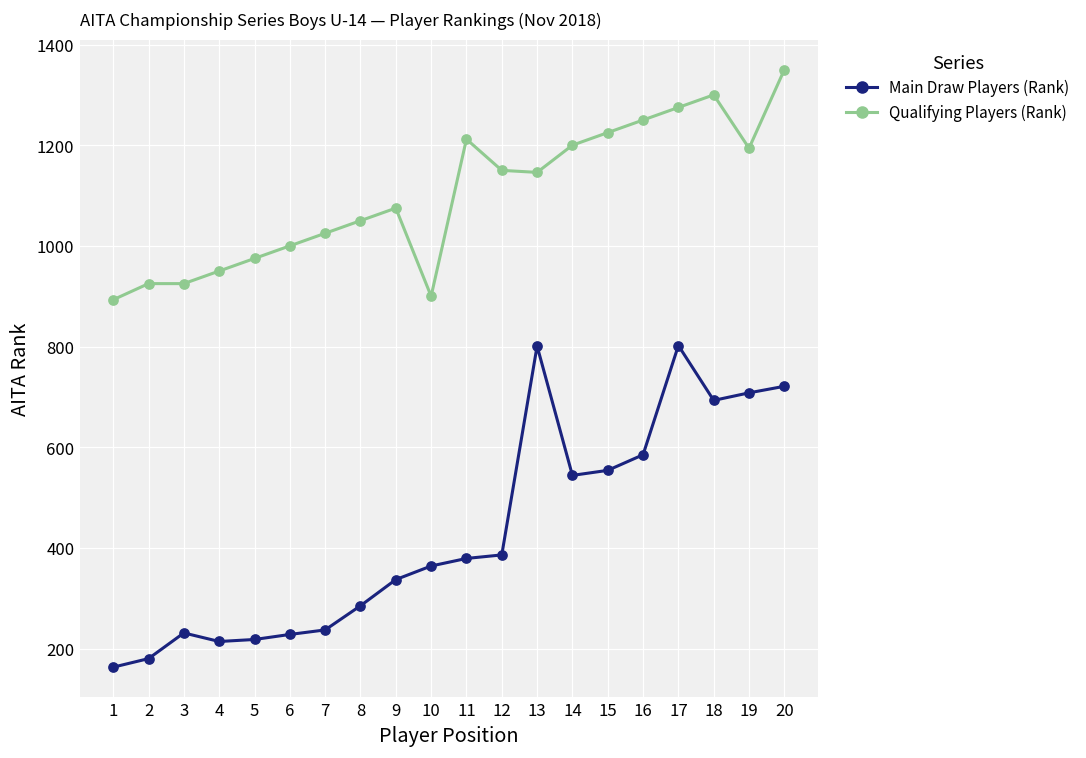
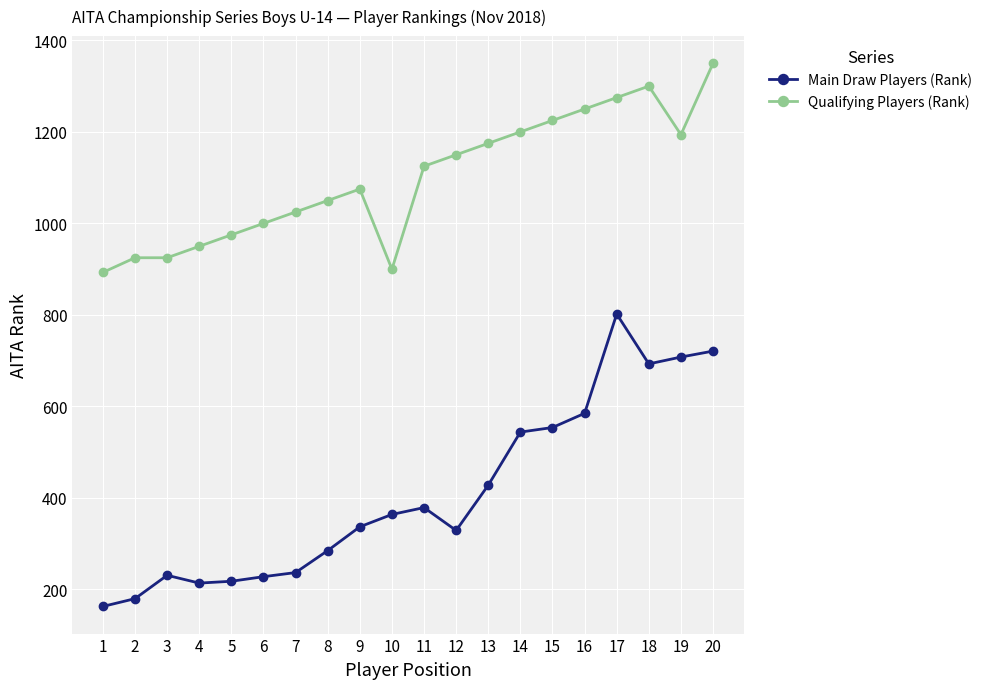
Qualifying Players (Rank), 11: 1210 -> 1130
Main Draw Players (Rank), 12: 390 -> 330
Main Draw Players (Rank), 13: 800 -> 430
Qualifying Players (Rank), 13: 1150 -> 1180
